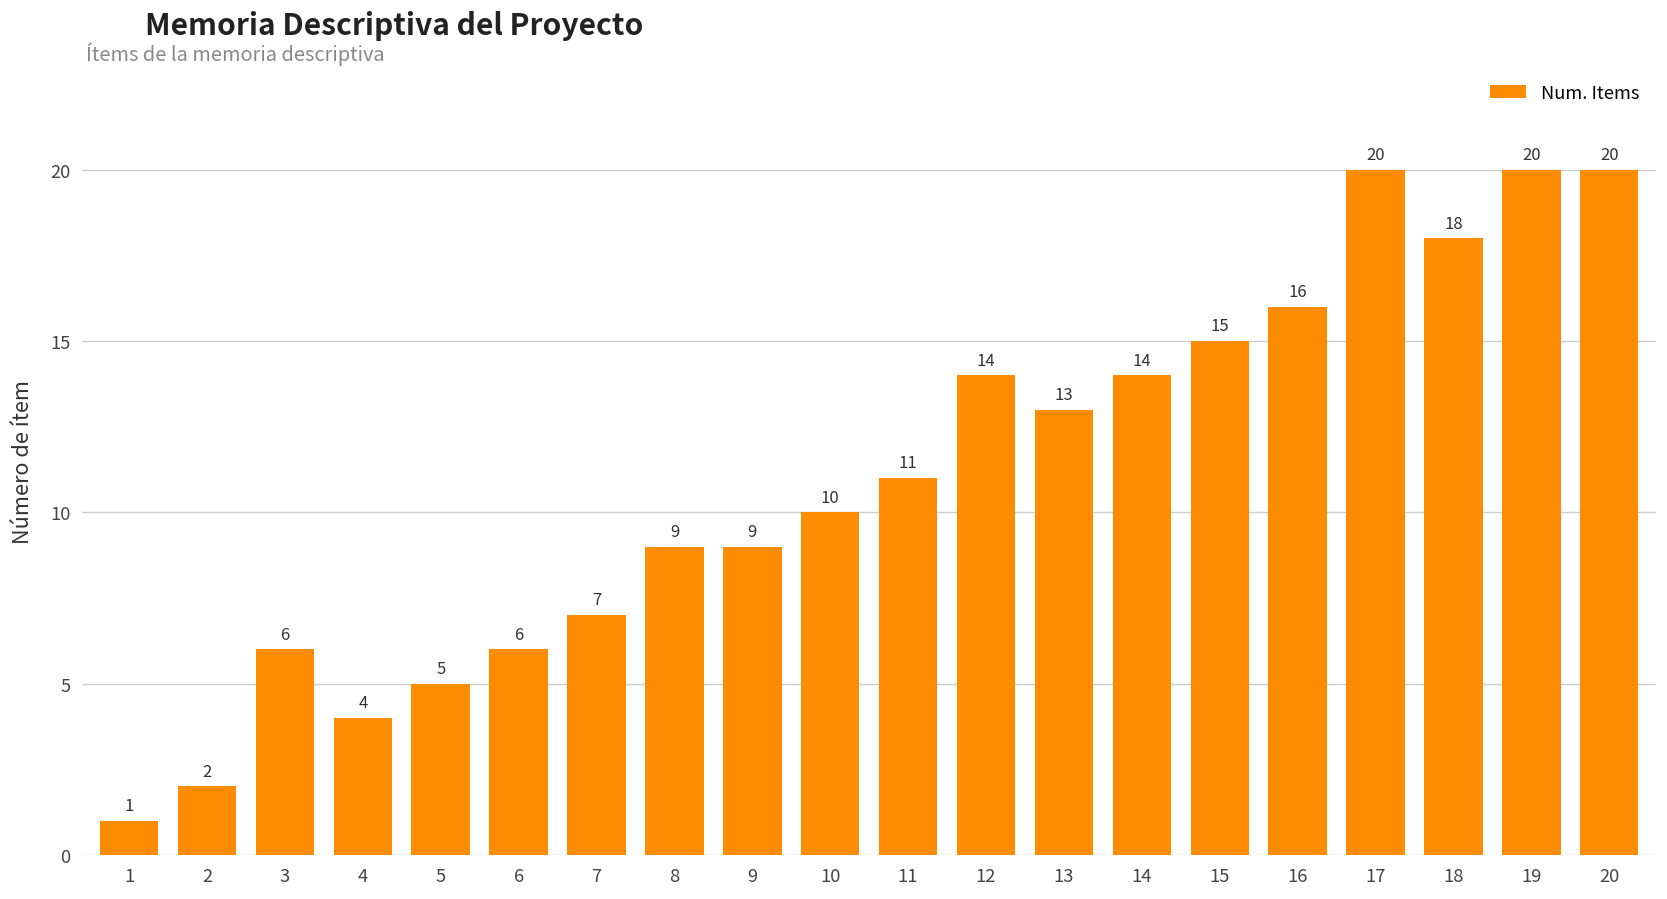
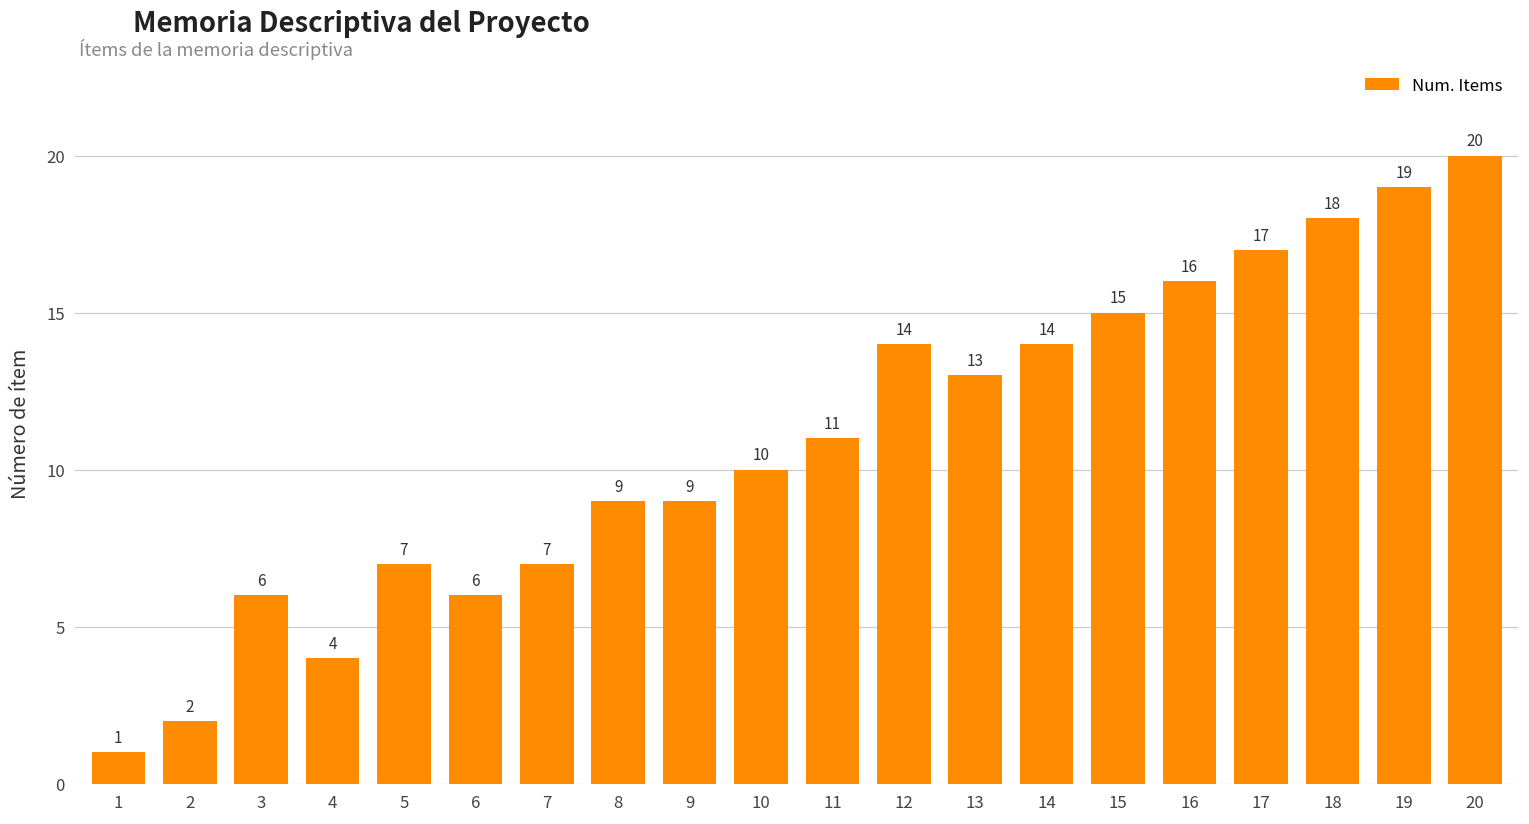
5: 5 -> 7
17: 20 -> 17
19: 20 -> 19
